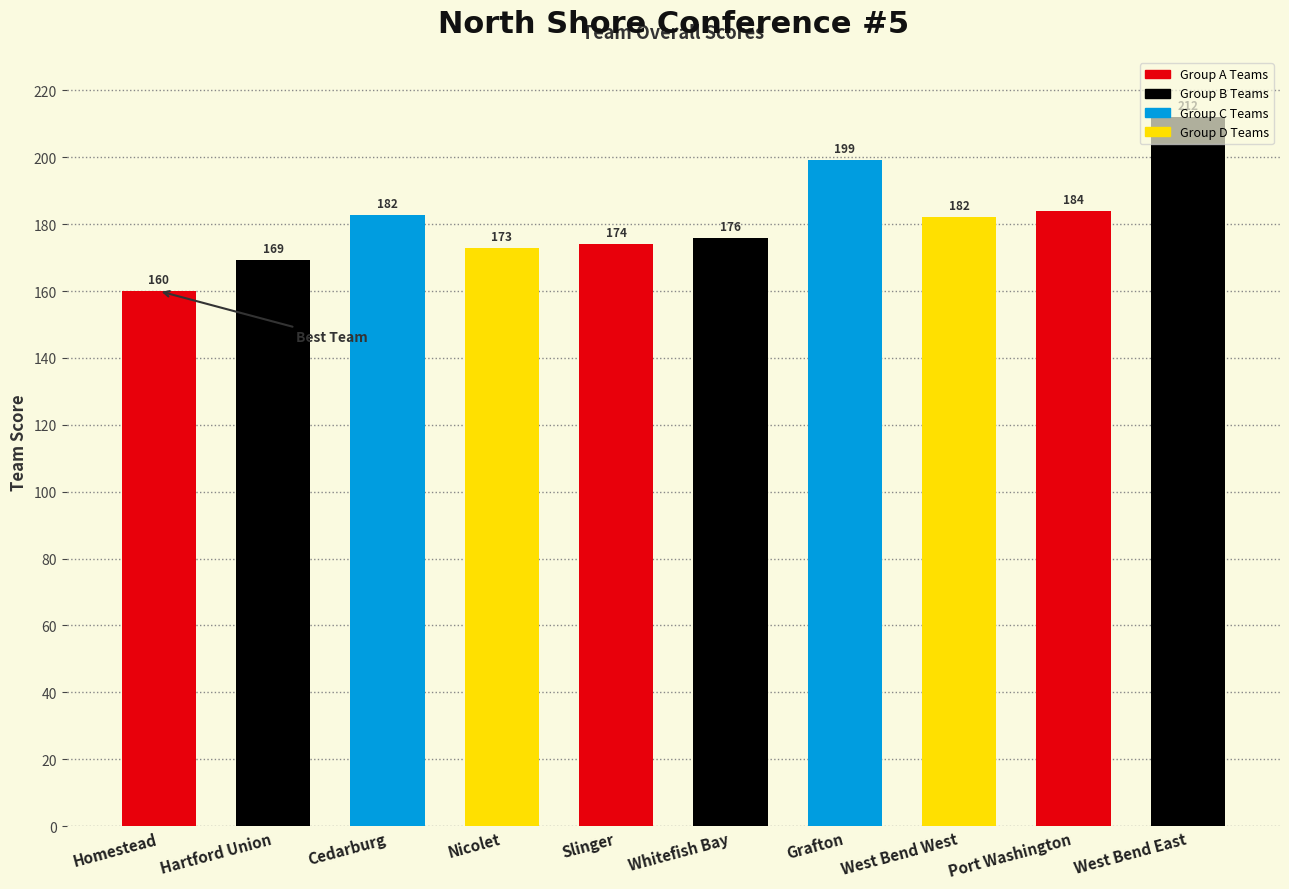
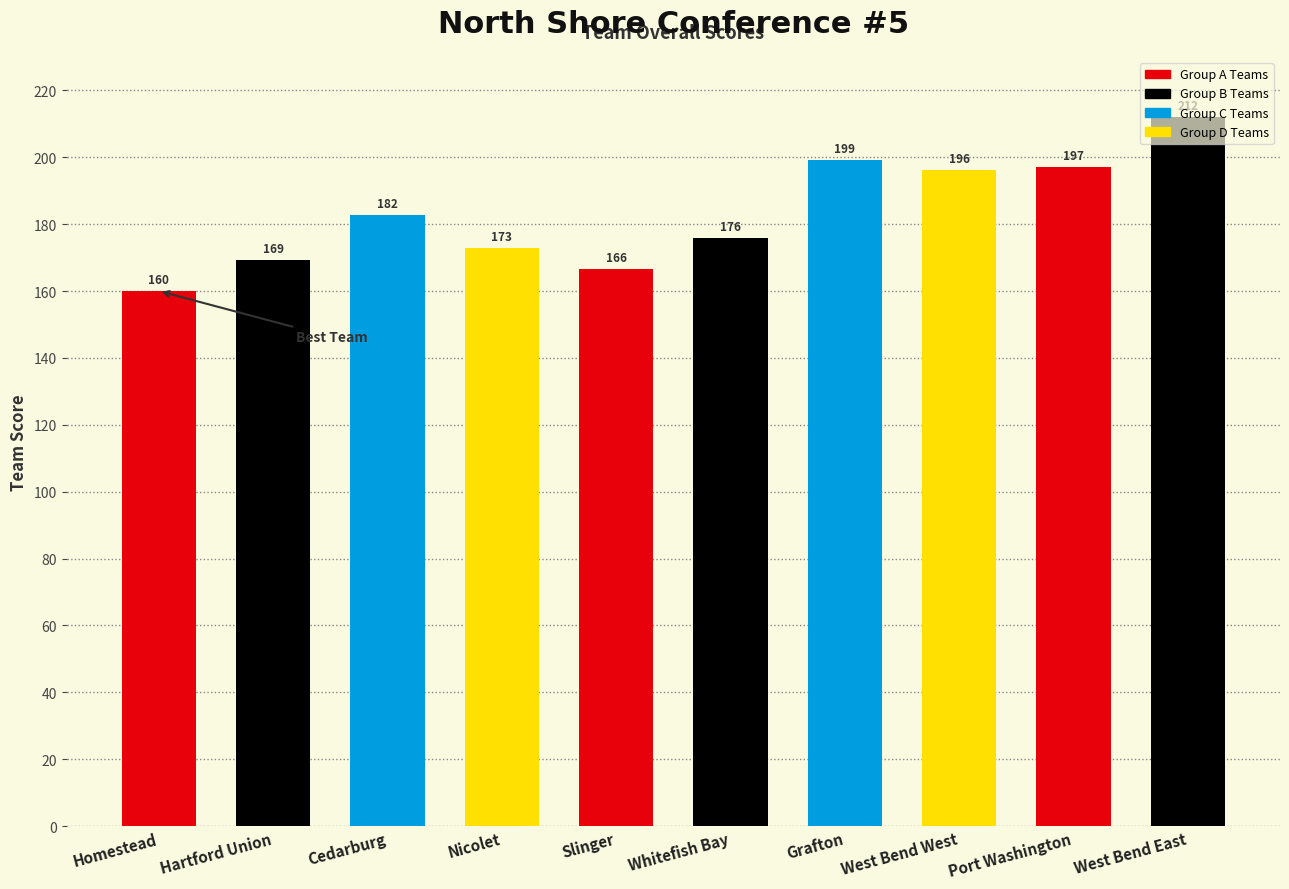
Slinger: 174 -> 166
West Bend West: 182 -> 196
Port Washington: 184 -> 197
